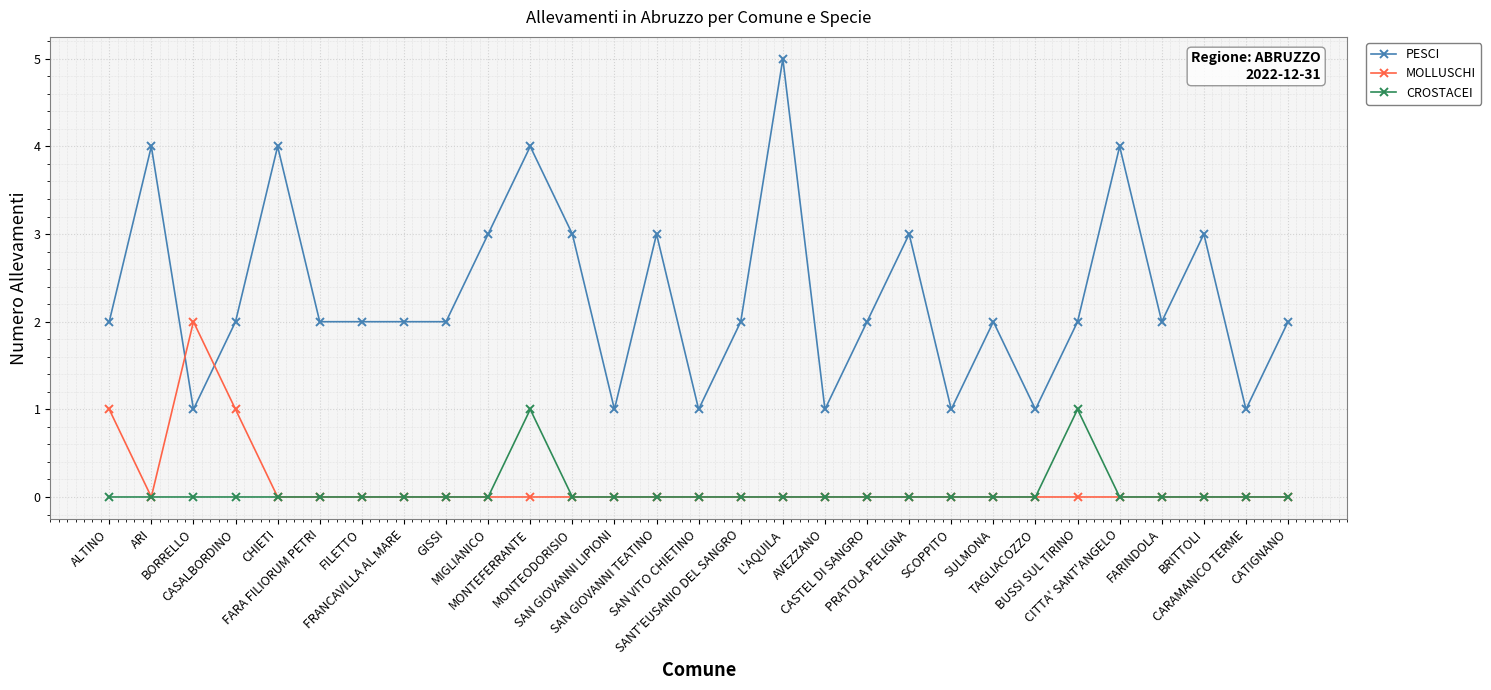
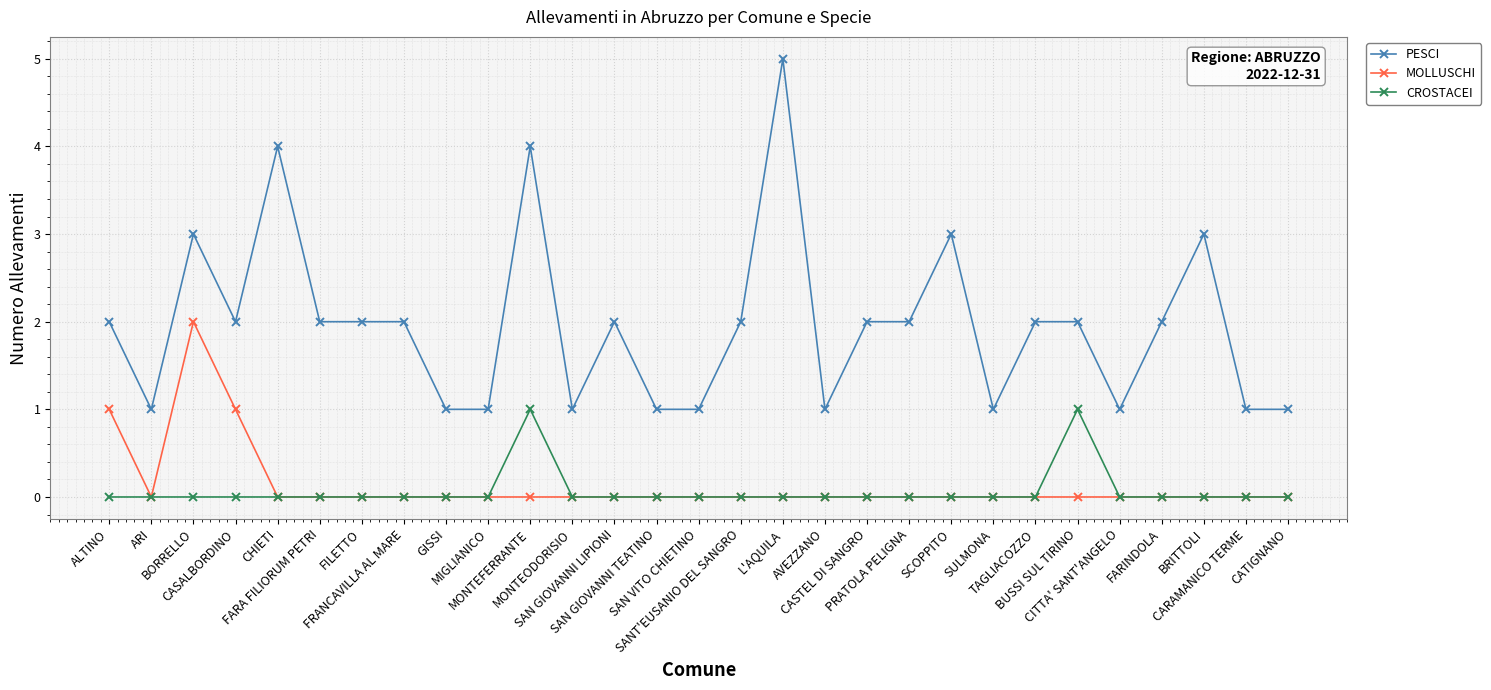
PESCI, ARI: 4 -> 1
PESCI, BORRELLO: 1 -> 3
PESCI, GISSI: 2 -> 1
PESCI, MIGLIANICO: 3 -> 1
PESCI, MONTEODORISIO: 3 -> 1
PESCI, SAN GIOVANNI LIPIONI: 1 -> 2
PESCI, SAN GIOVANNI TEATINO: 3 -> 1
PESCI, PRATOLA PELIGNA: 3 -> 2
PESCI, SCOPPITO: 1 -> 3
PESCI, SULMONA: 2 -> 1
PESCI, TAGLIACOZZO: 1 -> 2
PESCI, CITTA' SANT'ANGELO: 4 -> 1
PESCI, CATIGNANO: 2 -> 1
